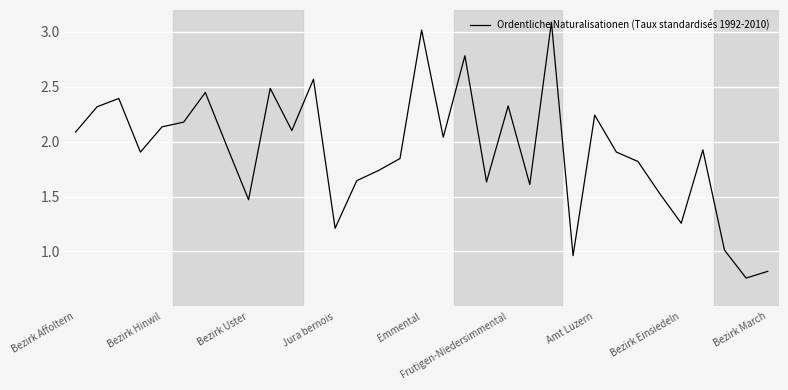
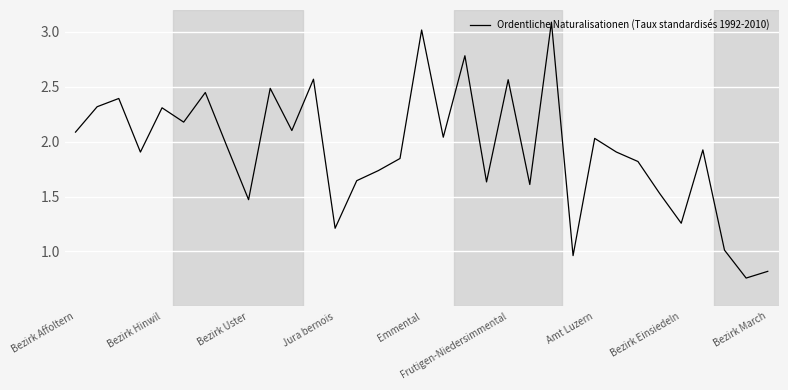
Bezirk Hinwil: 2.14 -> 2.31
Frutigen-Niedersimmental: 2.33 -> 2.56
Amt Luzern: 2.24 -> 2.03
